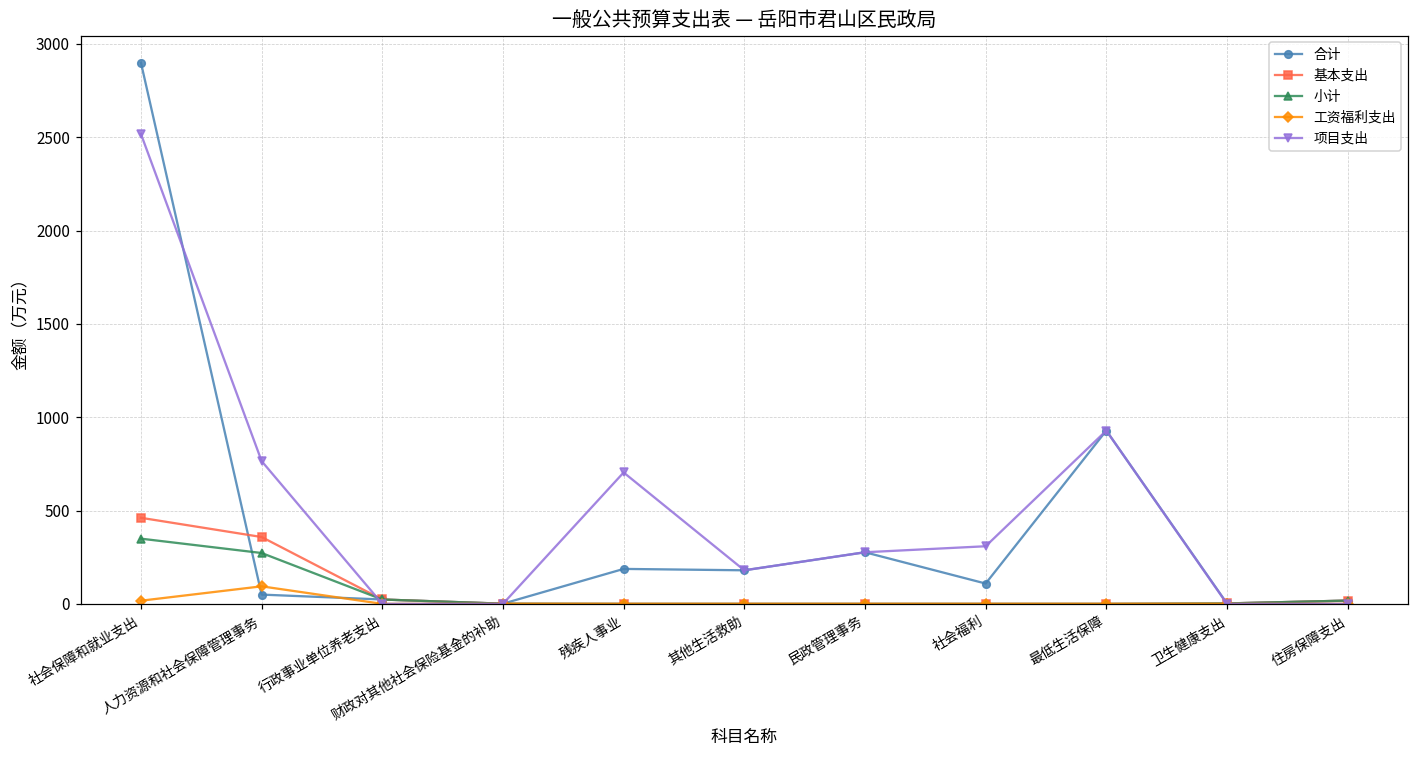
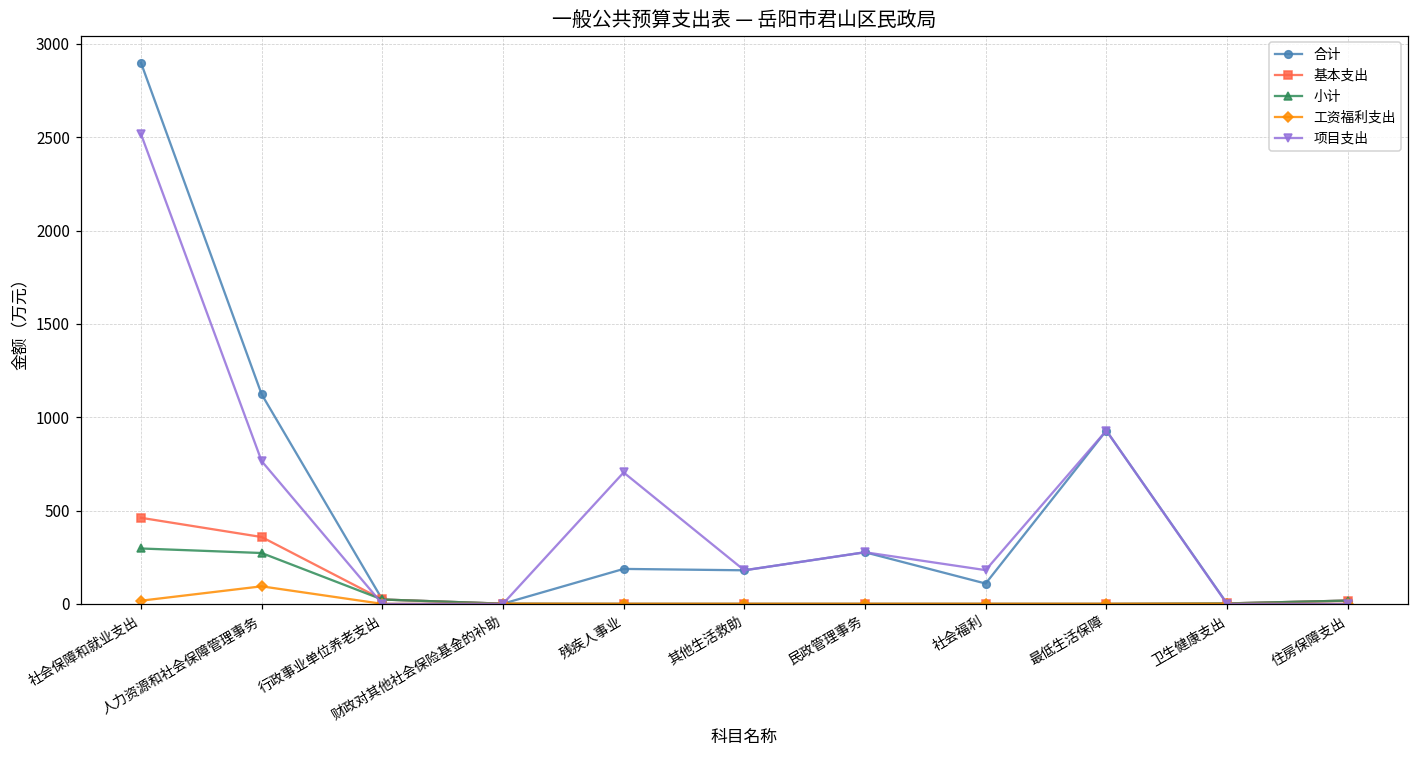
小计, 社会保障和就业支出: 350 -> 300
合计, 人力资源和社会保障管理事务: 50 -> 1120
项目支出, 社会福利: 310 -> 180
